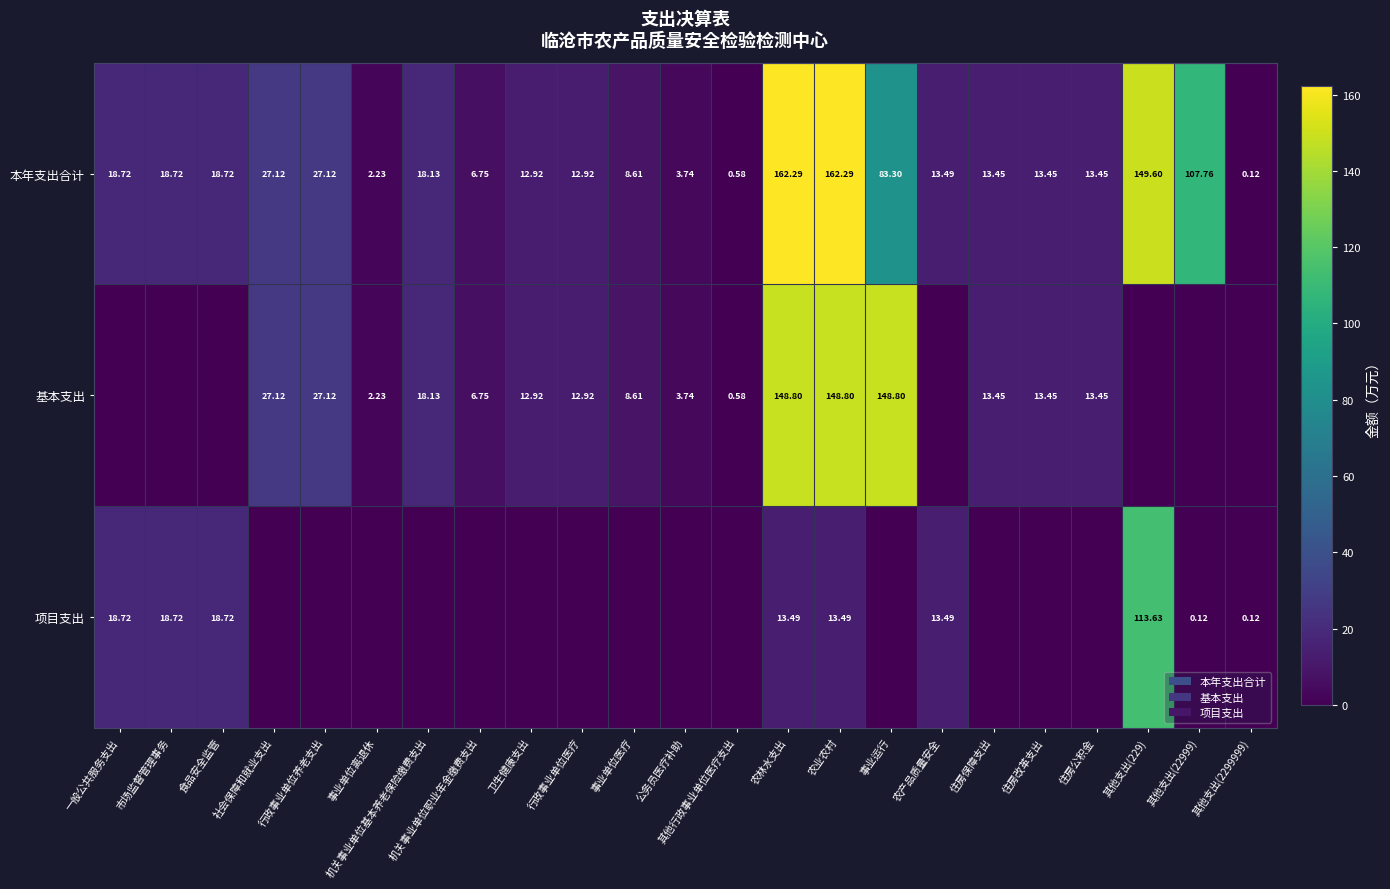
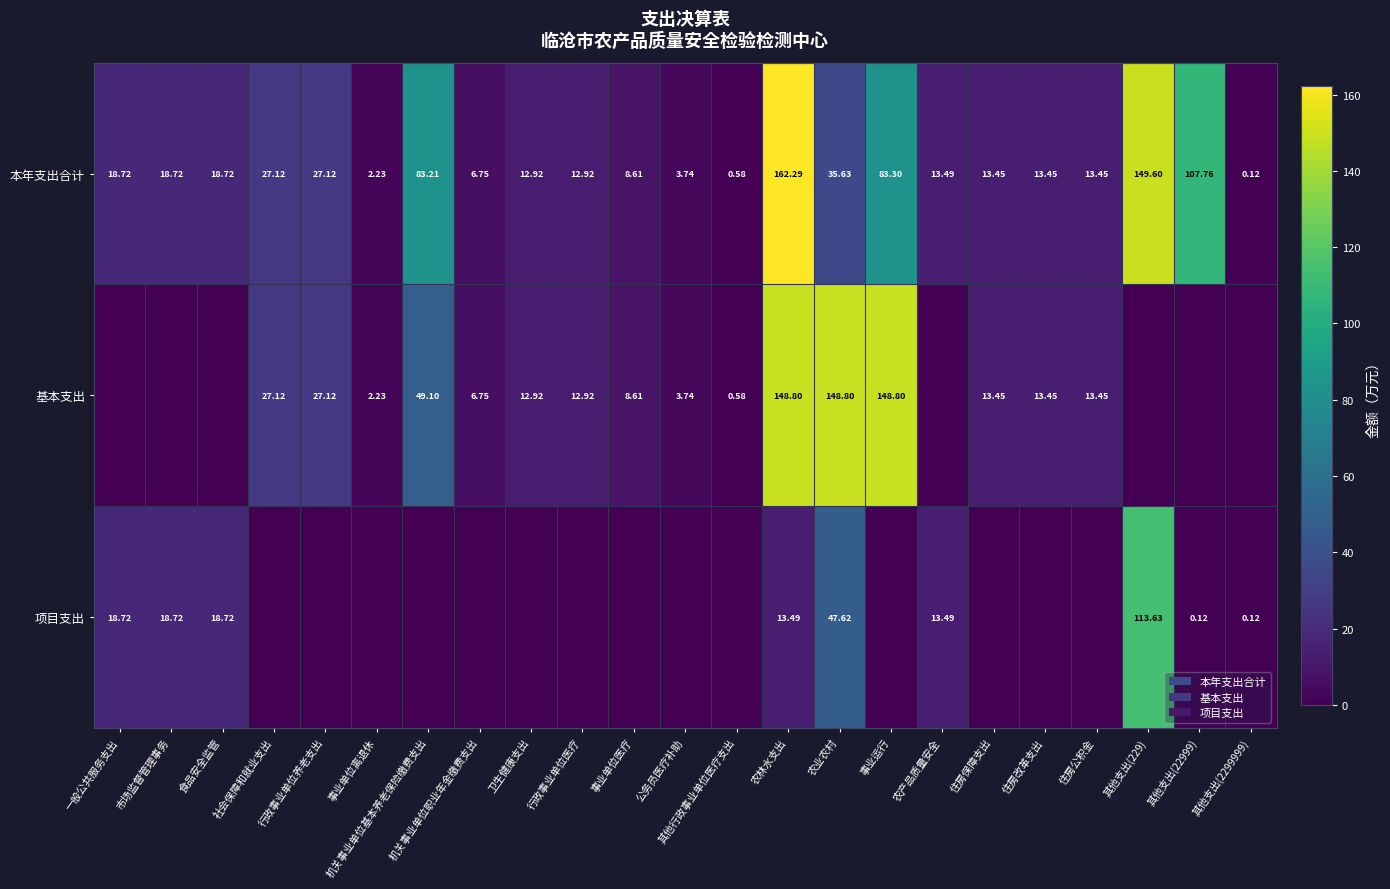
本年支出合计, 机关事业单位基本养老保险缴费支出: 18.13 -> 83.21
本年支出合计, 农业农村: 162.29 -> 35.63
基本支出, 机关事业单位基本养老保险缴费支出: 18.13 -> 49.10
项目支出, 农业农村: 13.49 -> 47.62
